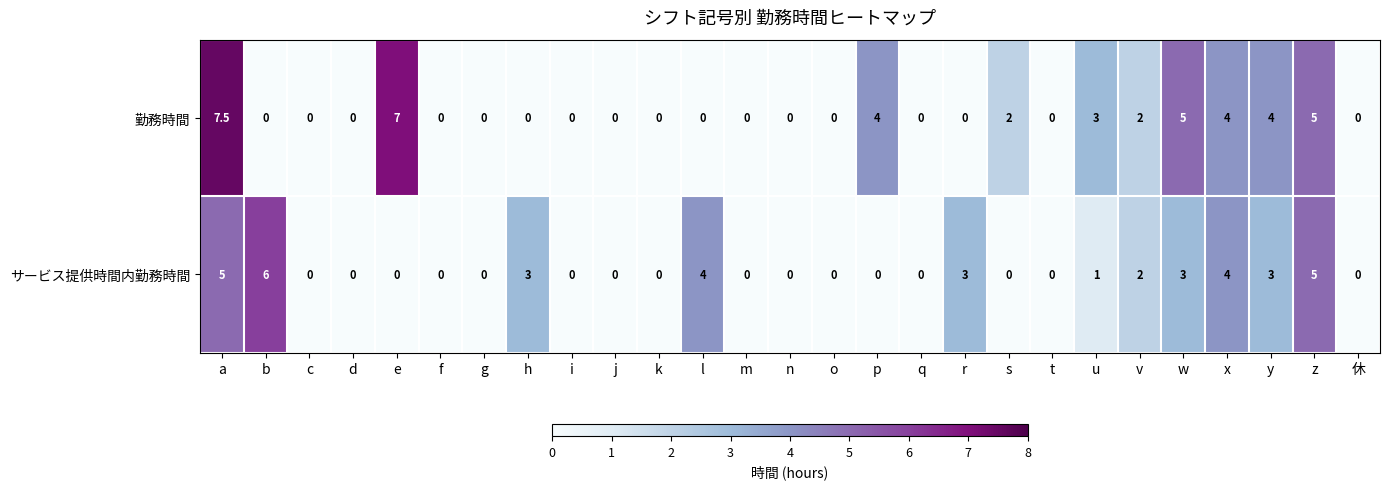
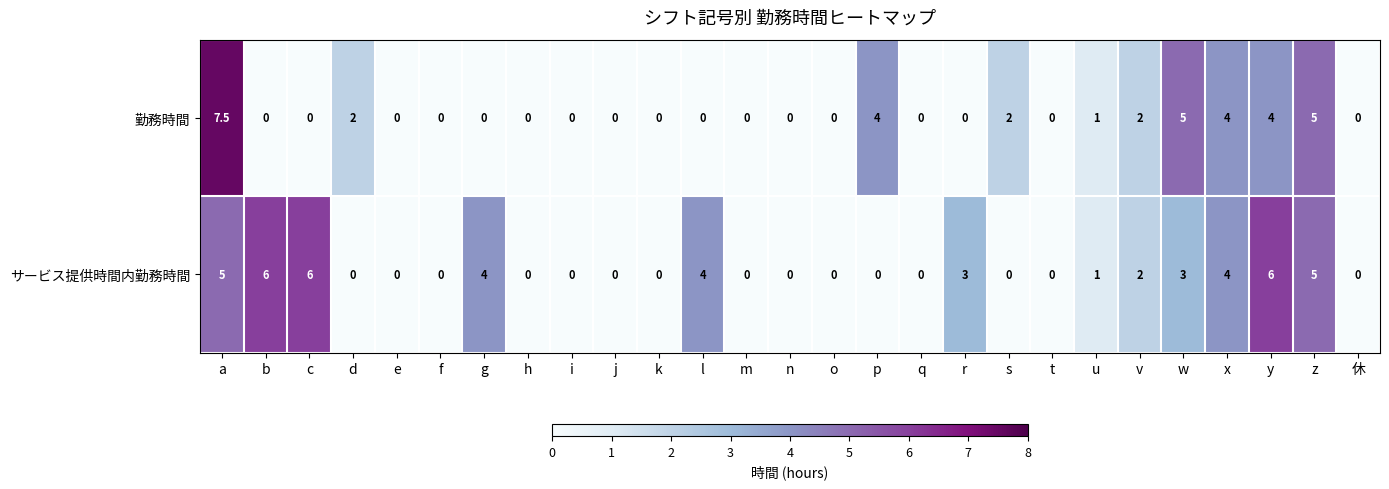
勤務時間, d: 0 -> 2
勤務時間, e: 7 -> 0
勤務時間, u: 3 -> 1
サービス提供時間内勤務時間, c: 0 -> 6
サービス提供時間内勤務時間, g: 0 -> 4
サービス提供時間内勤務時間, h: 3 -> 0
サービス提供時間内勤務時間, y: 3 -> 6
